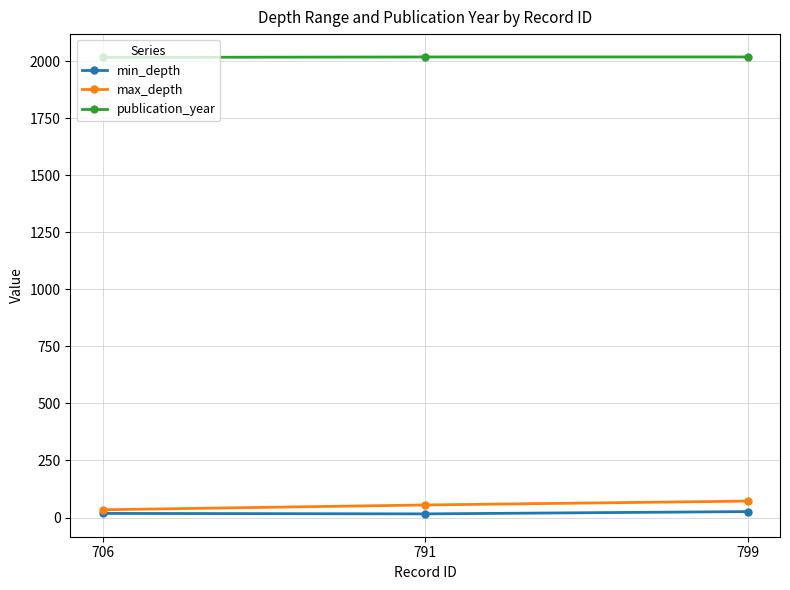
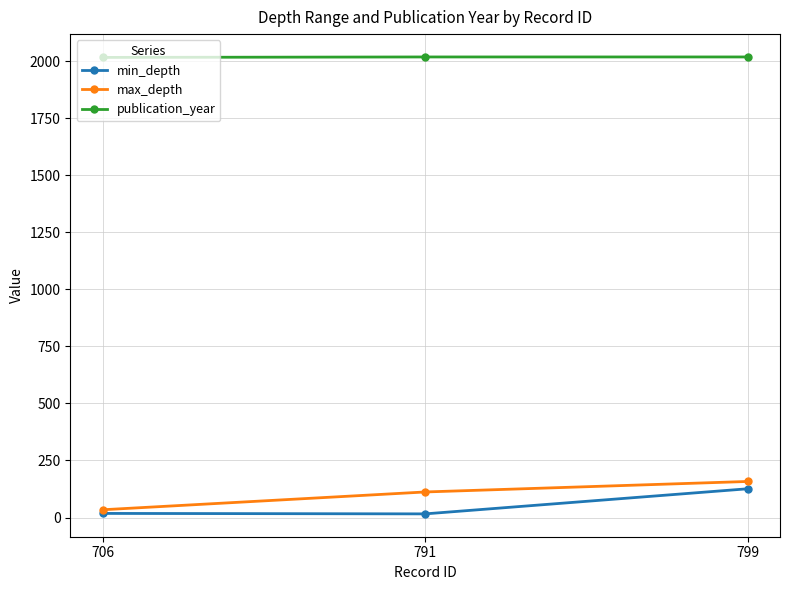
max_depth, 791: 60 -> 110
min_depth, 799: 30 -> 130
max_depth, 799: 70 -> 160
